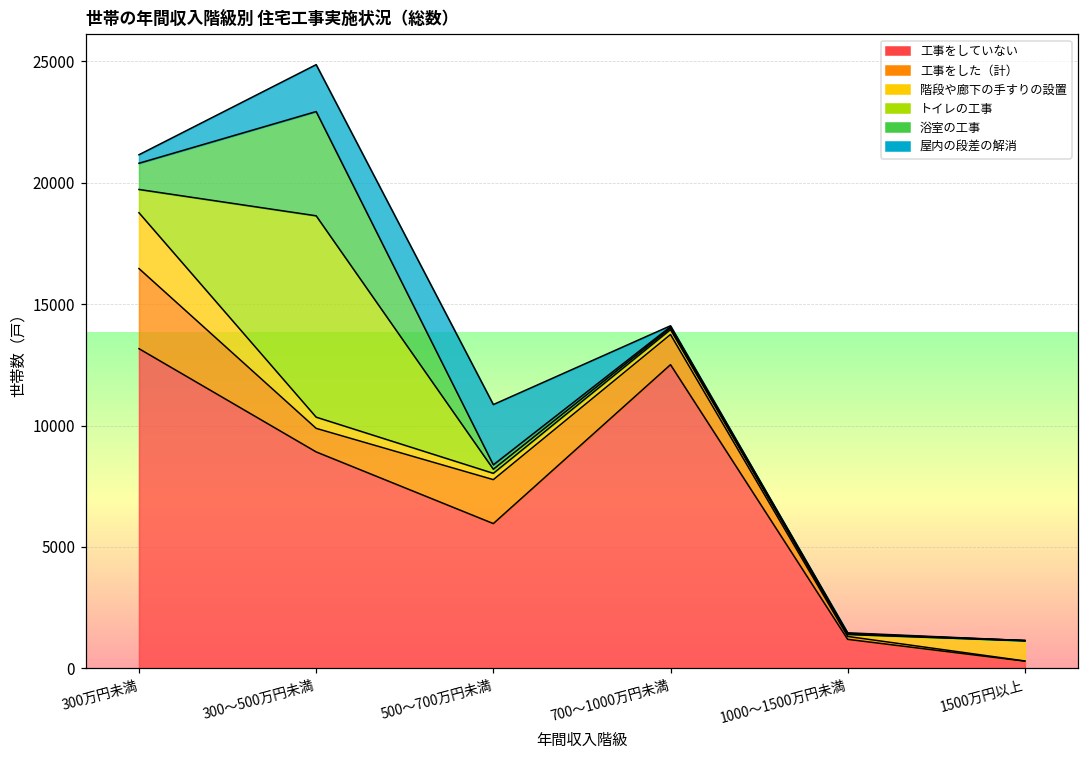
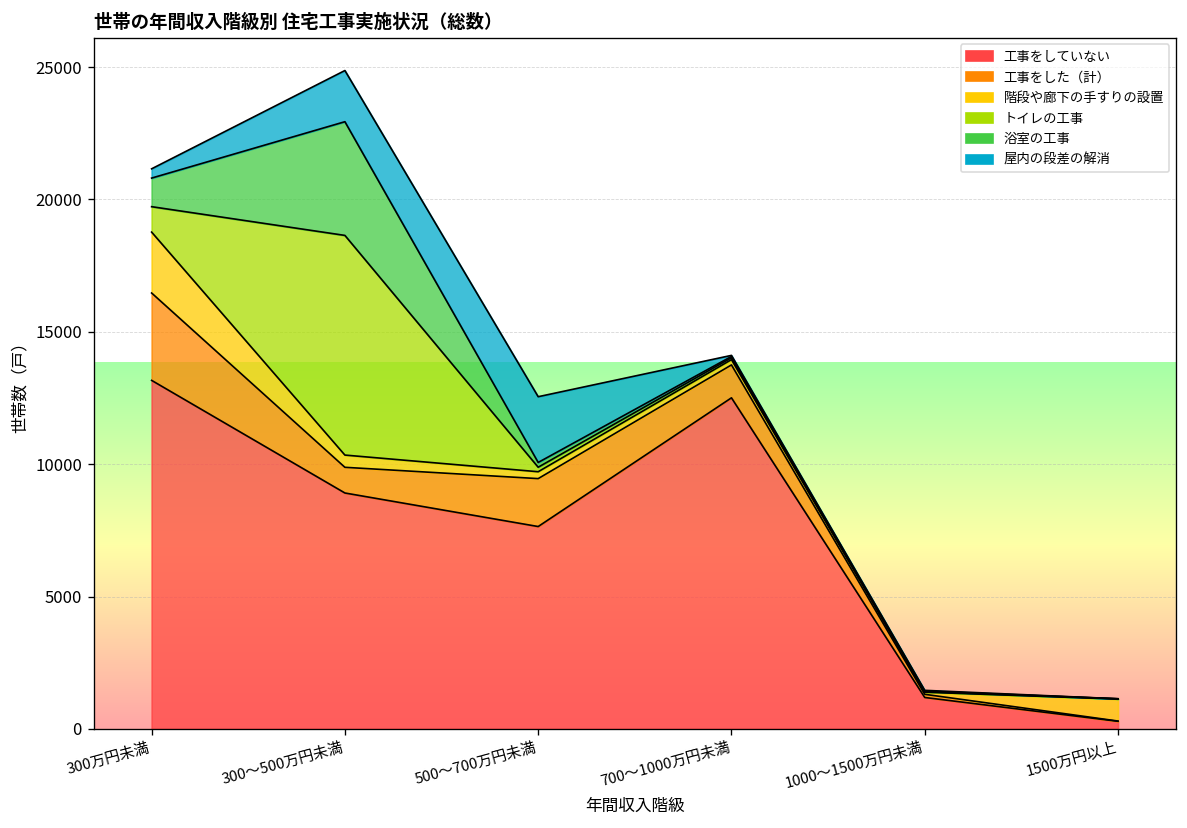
工事をしていない, 500～700万円未満: 6000 -> 7600
